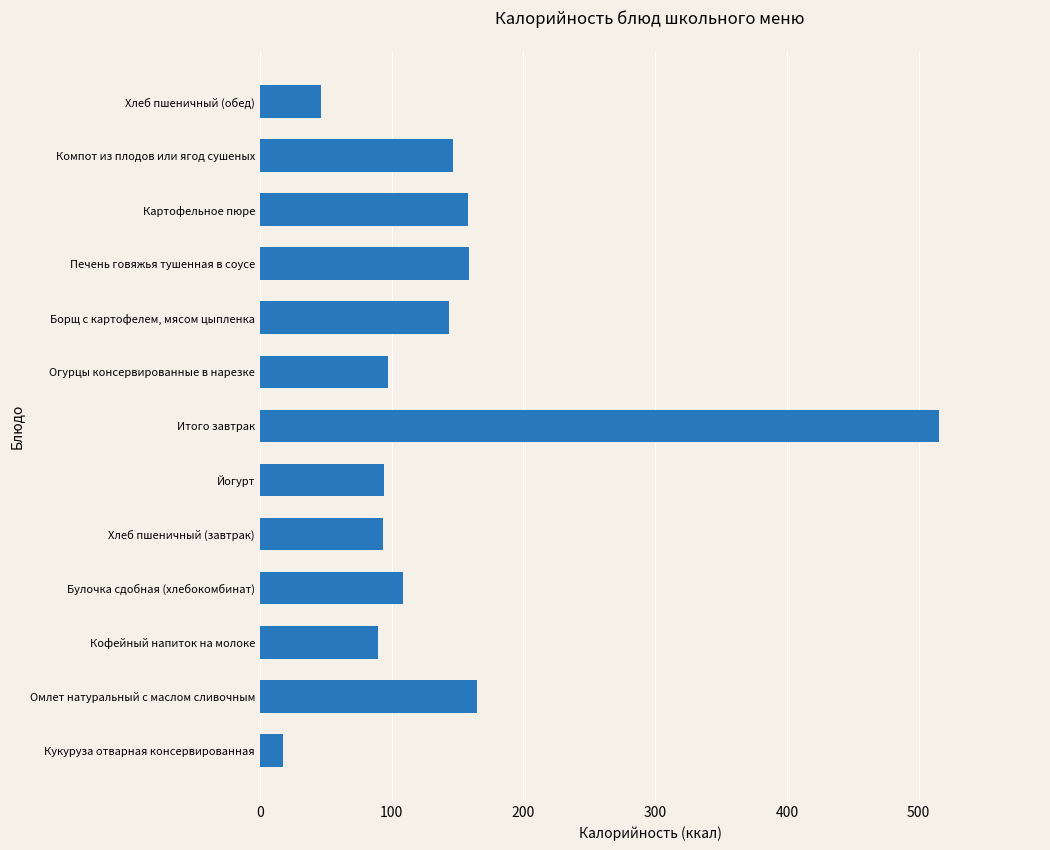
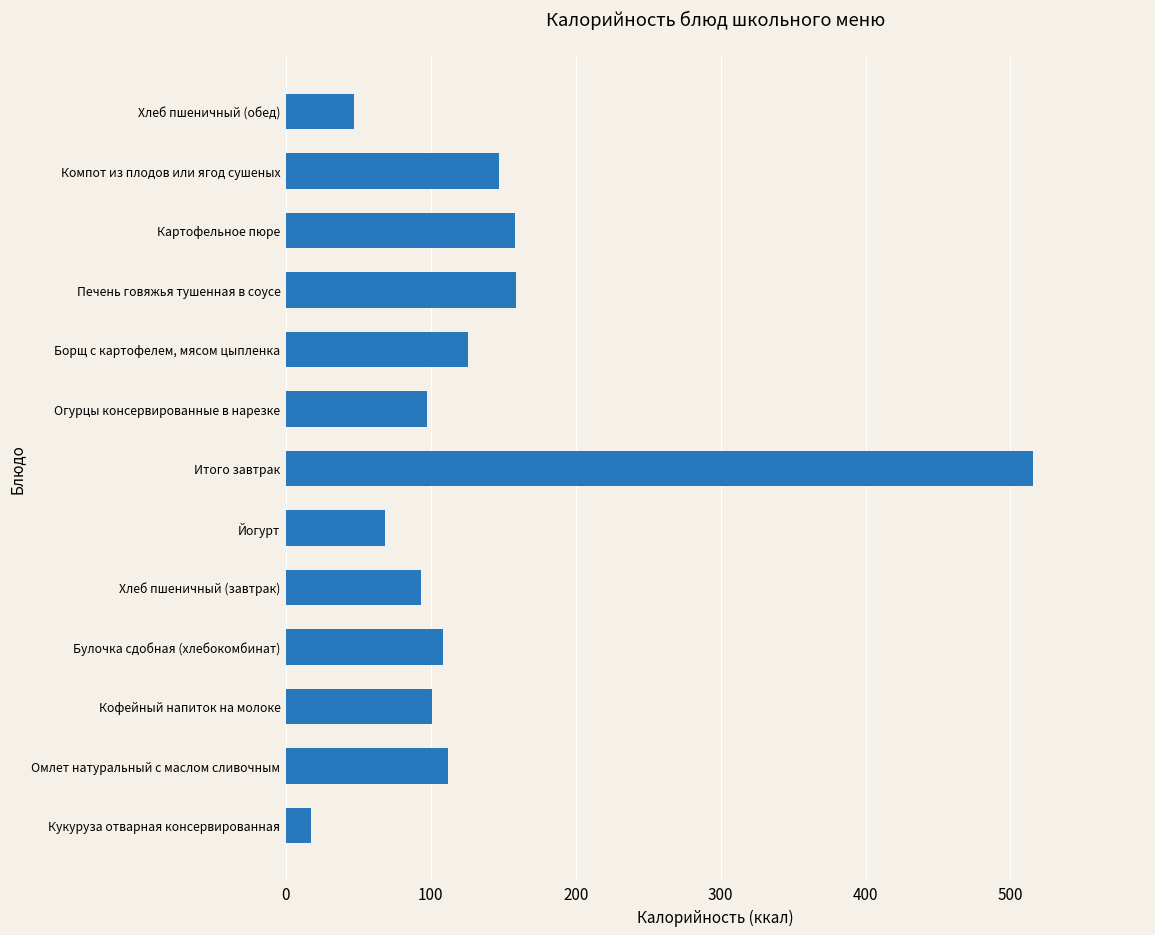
Борщ с картофелем, мясом цыпленка: 144 -> 126
Йогурт: 94 -> 68
Кофейный напиток на молоке: 90 -> 101
Омлет натуральный с маслом сливочным: 165 -> 112
